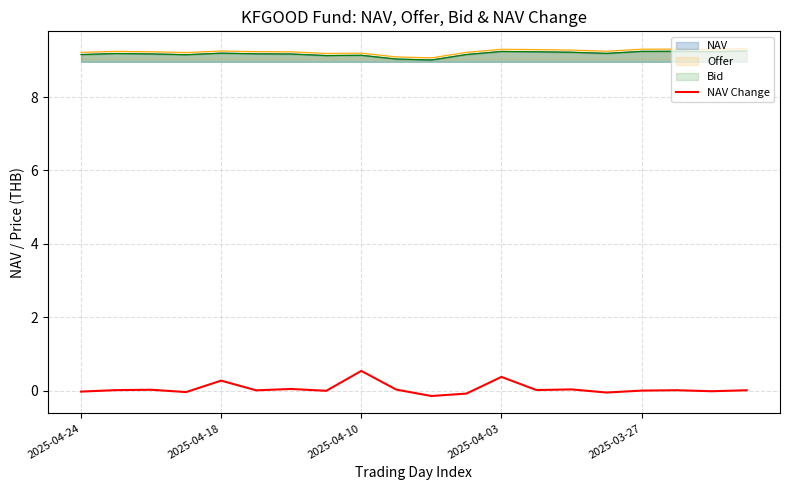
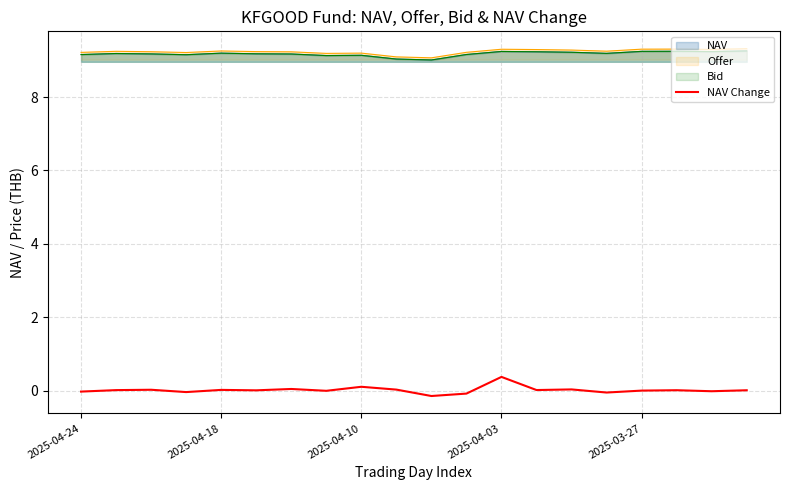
NAV Change, 2025-04-18: 0.3 -> 0.0
NAV Change, 2025-04-10: 0.5 -> 0.1
